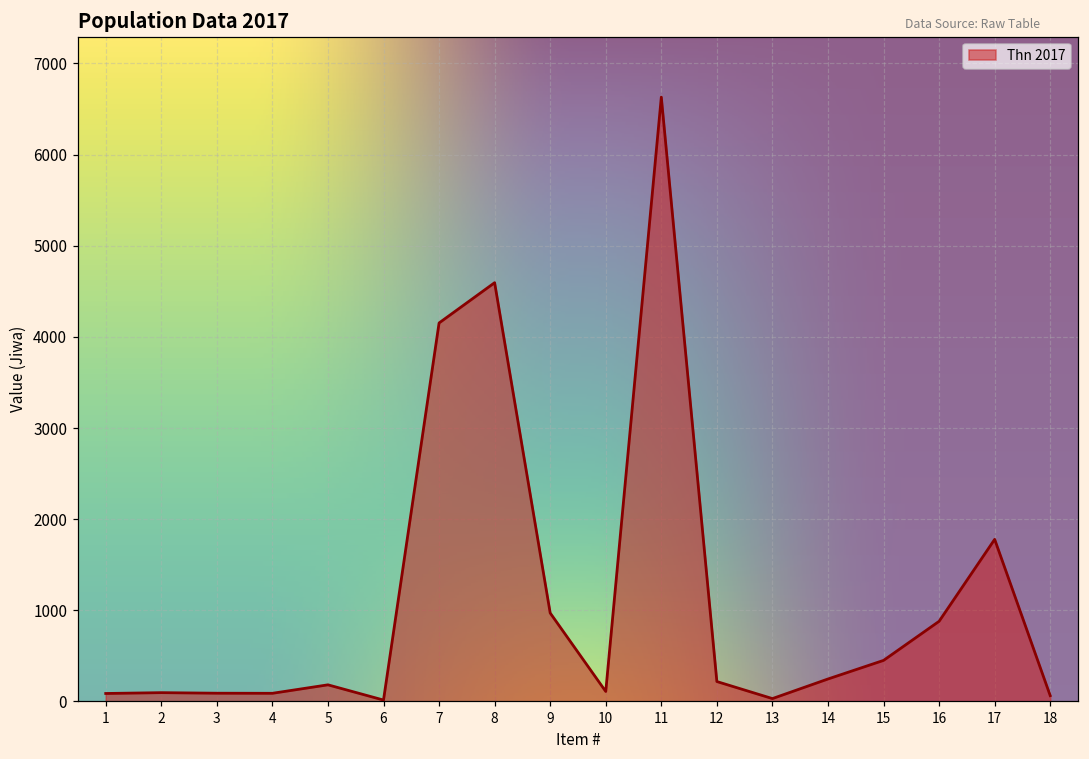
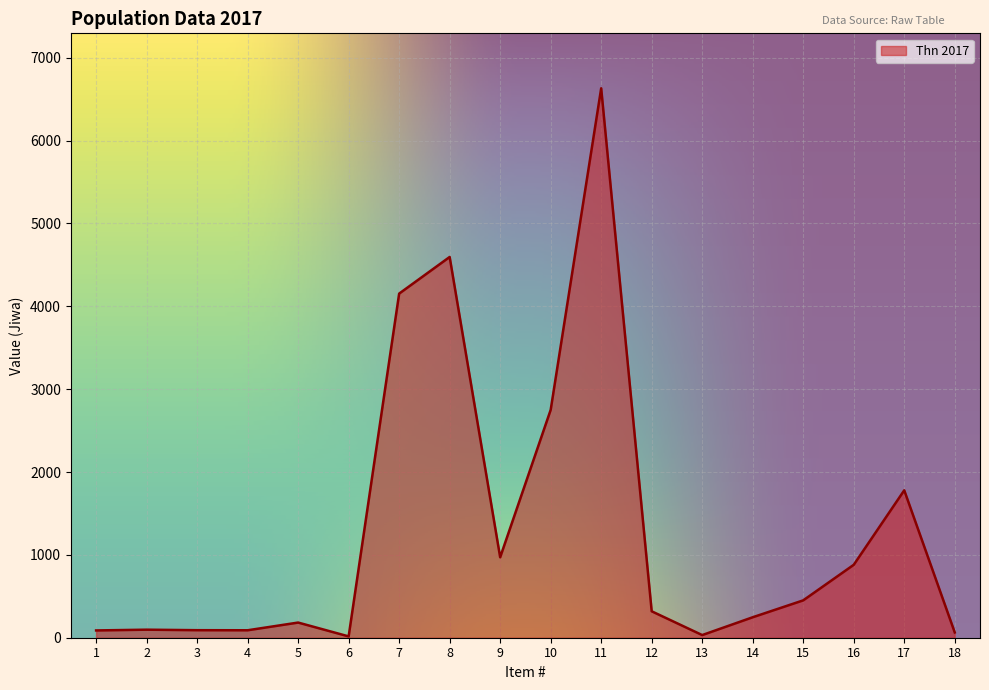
10: 100 -> 2800
12: 200 -> 300
